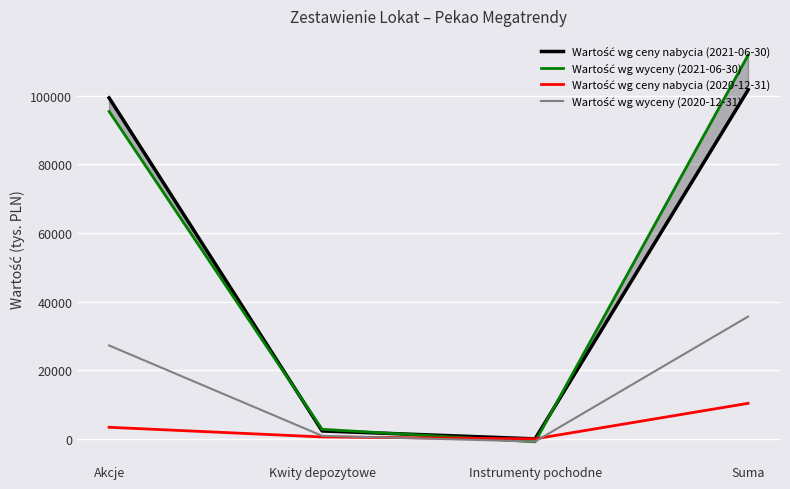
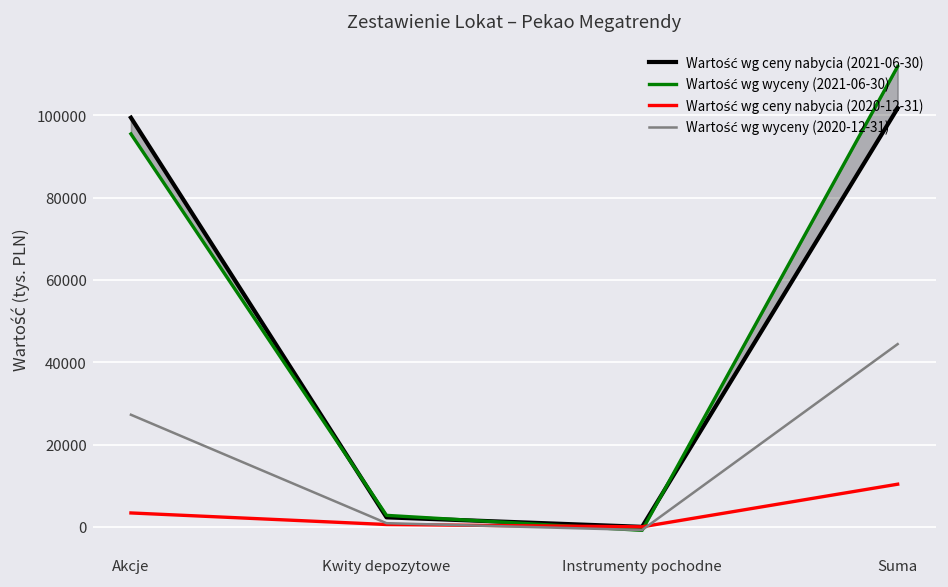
Wartość wg wyceny (2020-12-31), Suma: 36000 -> 44000
